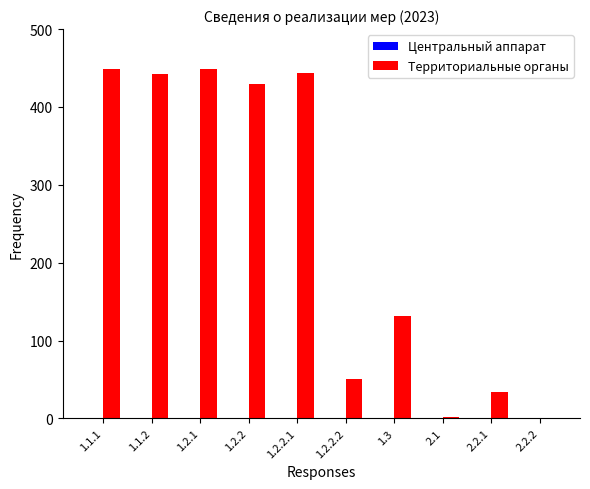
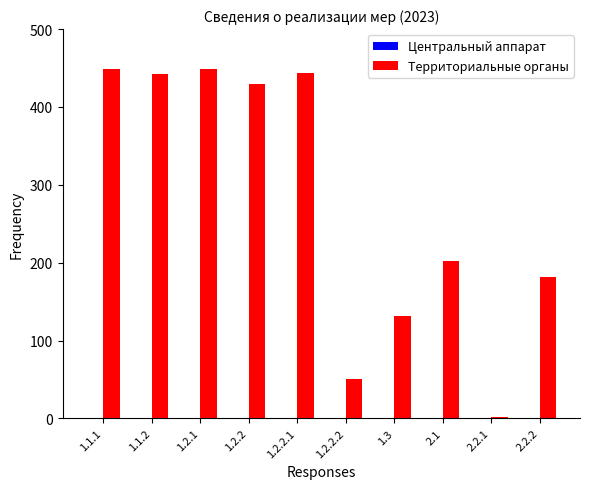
Территориальные органы, 2.1: 0 -> 200
Территориальные органы, 2.2.1: 30 -> 0
Территориальные органы, 2.2.2: 0 -> 180
